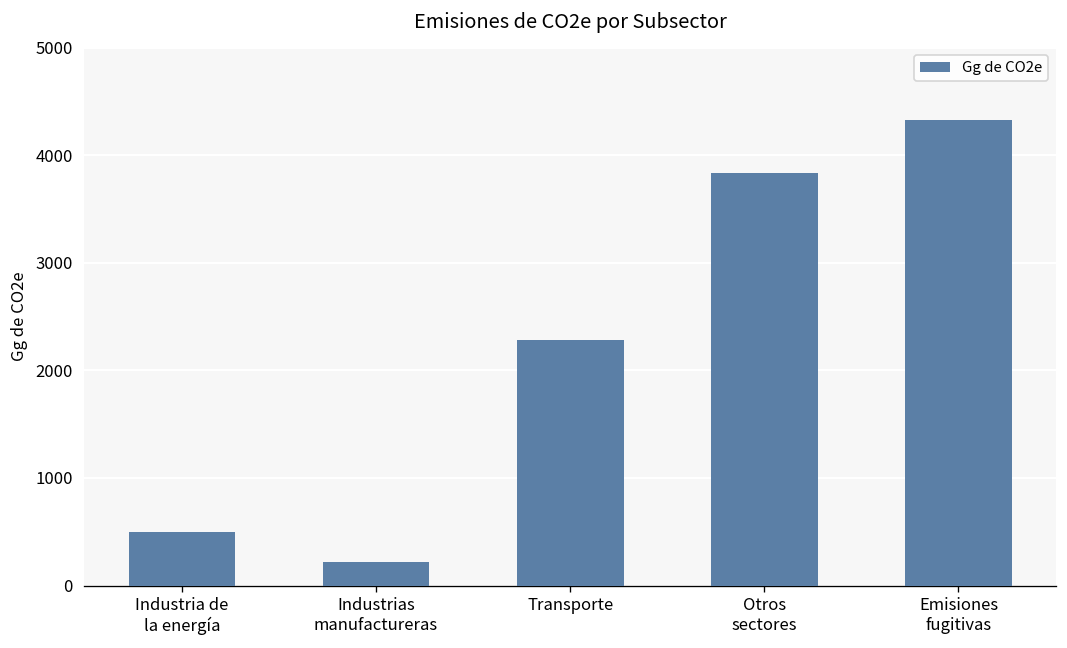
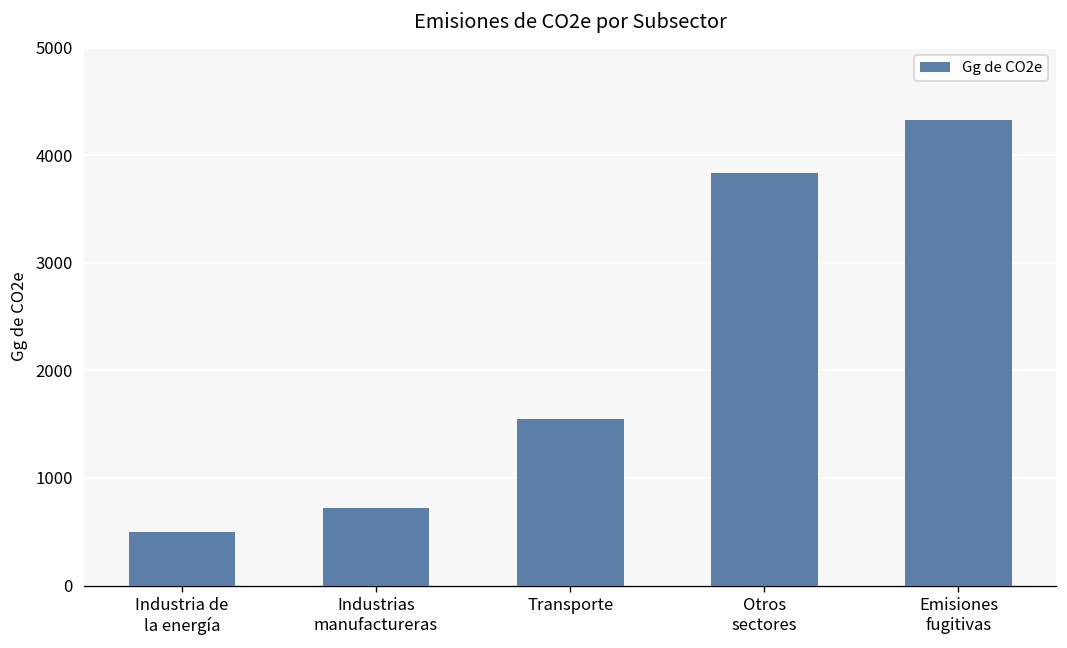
Industrias manufactureras: 200 -> 700
Transporte: 2300 -> 1600
